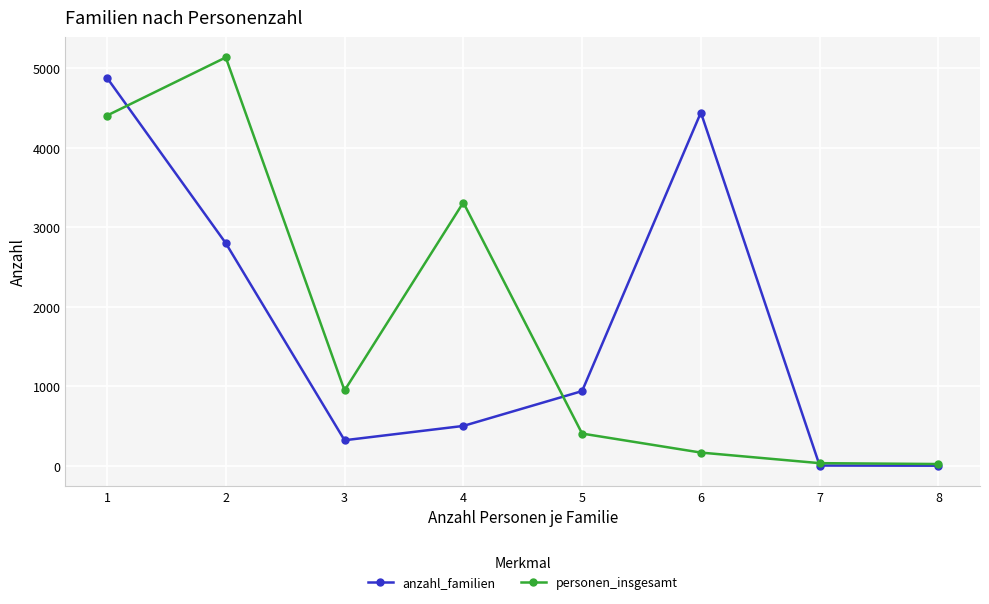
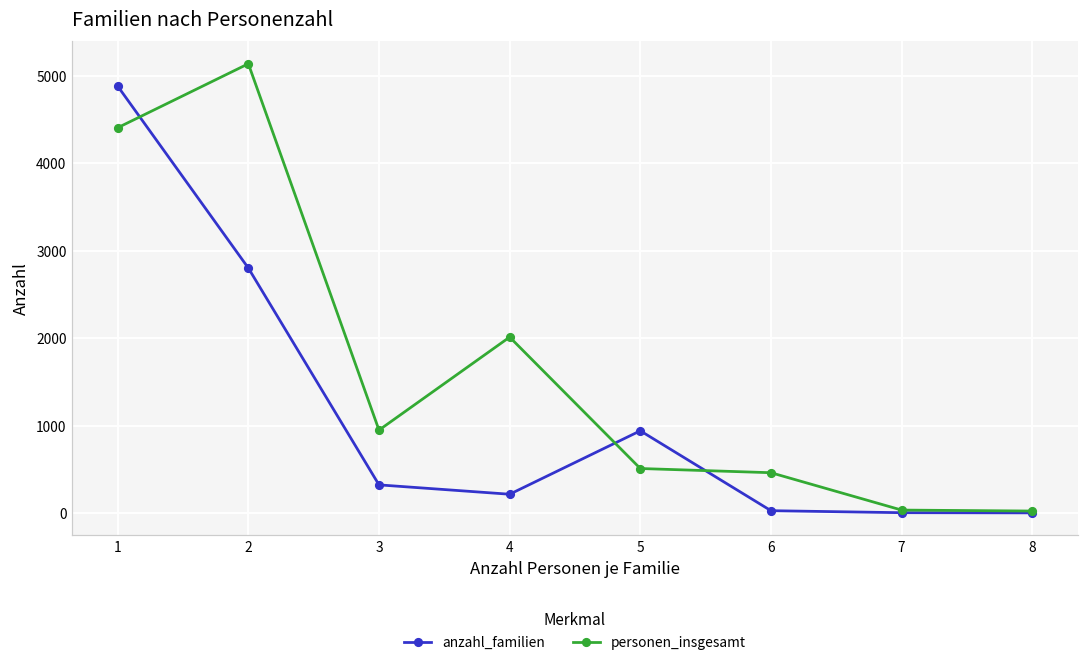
anzahl_familien, 4: 500 -> 200
personen_insgesamt, 4: 3300 -> 2000
personen_insgesamt, 5: 400 -> 500
anzahl_familien, 6: 4400 -> 0
personen_insgesamt, 6: 200 -> 500
